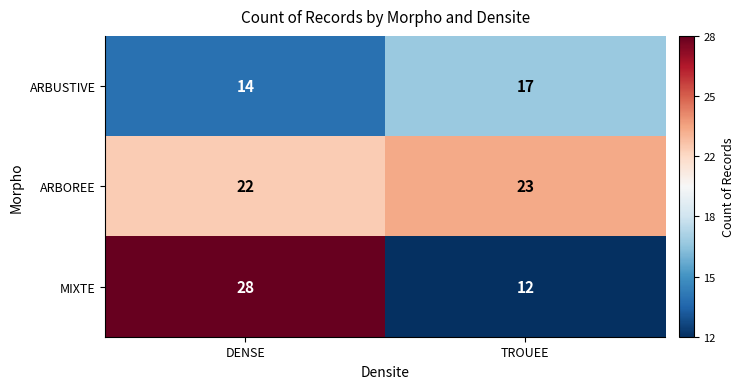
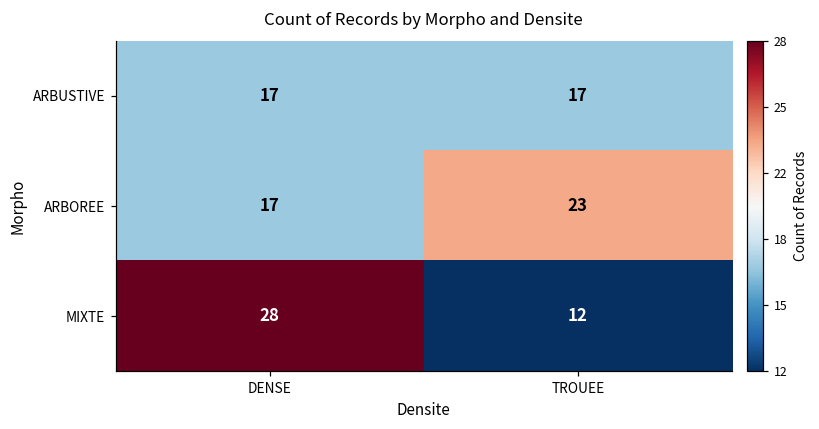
ARBUSTIVE, DENSE: 14 -> 17
ARBOREE, DENSE: 22 -> 17
